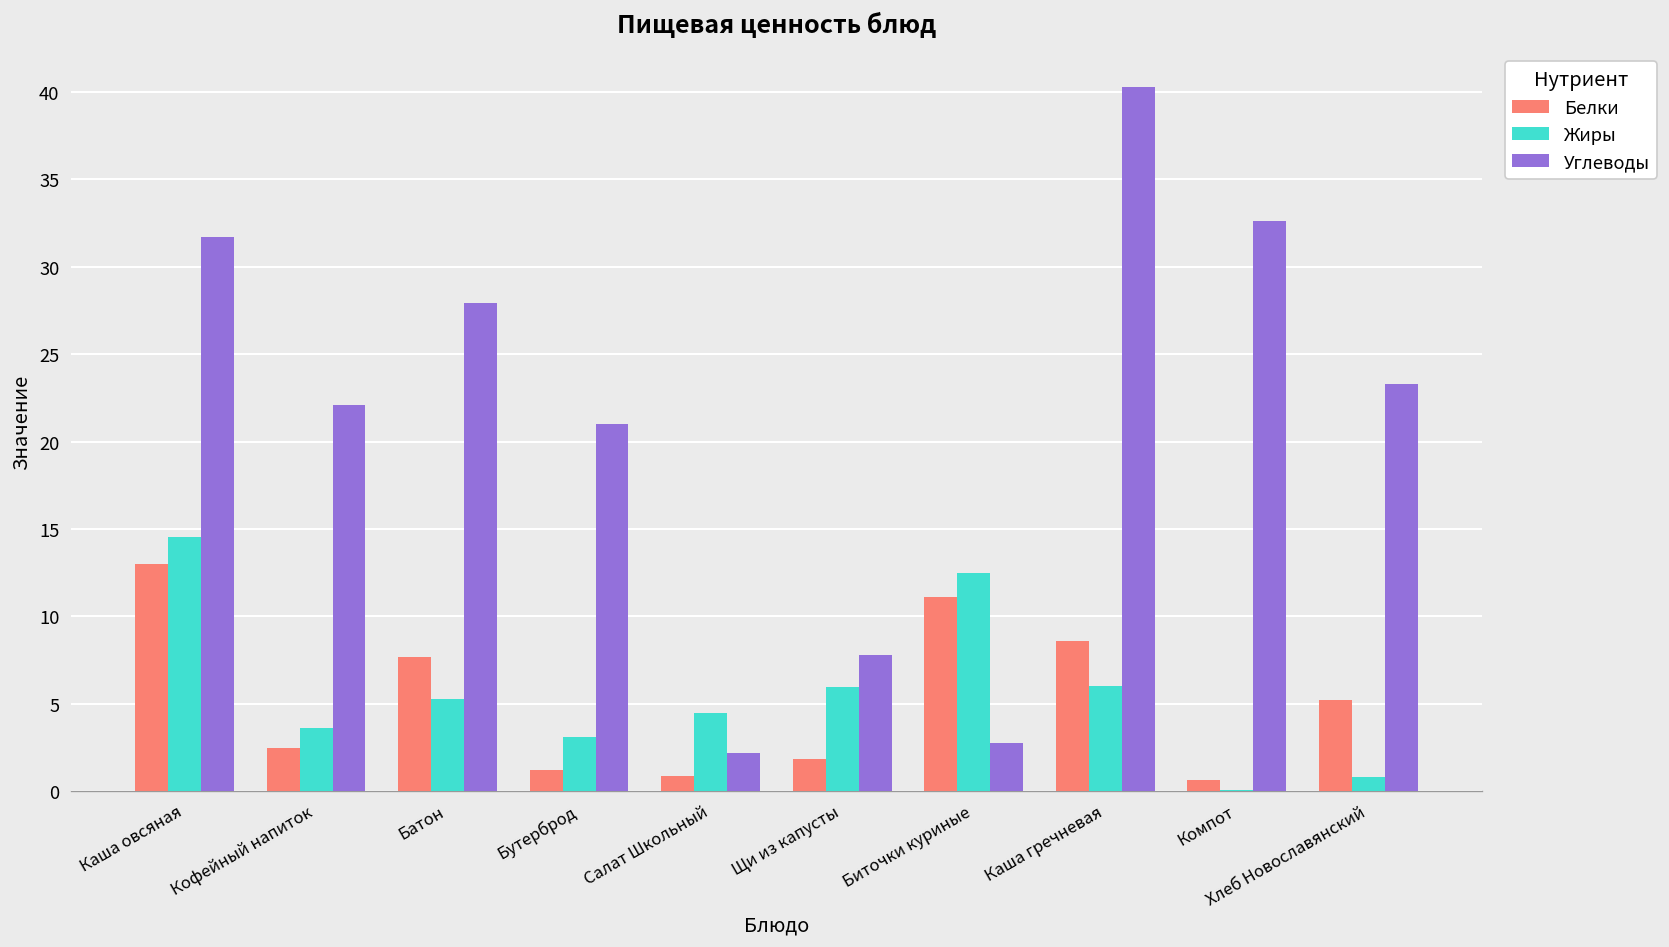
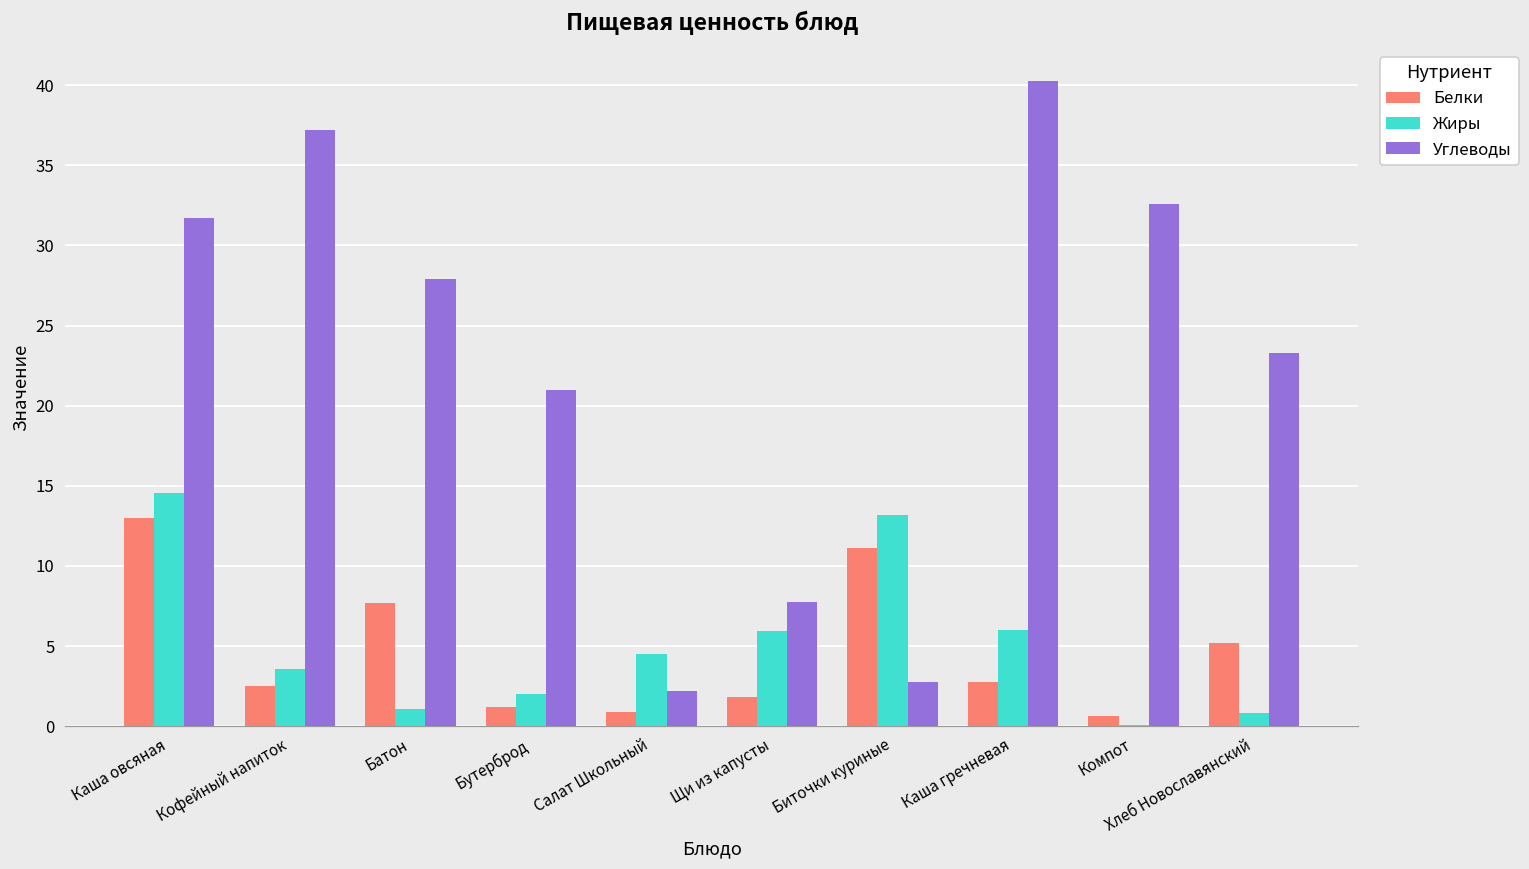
Углеводы, Кофейный напиток: 22.1 -> 37.2
Жиры, Батон: 5.3 -> 1.1
Жиры, Бутерброд: 3.1 -> 2.0
Жиры, Биточки куриные: 12.5 -> 13.2
Белки, Каша гречневая: 8.6 -> 2.8
